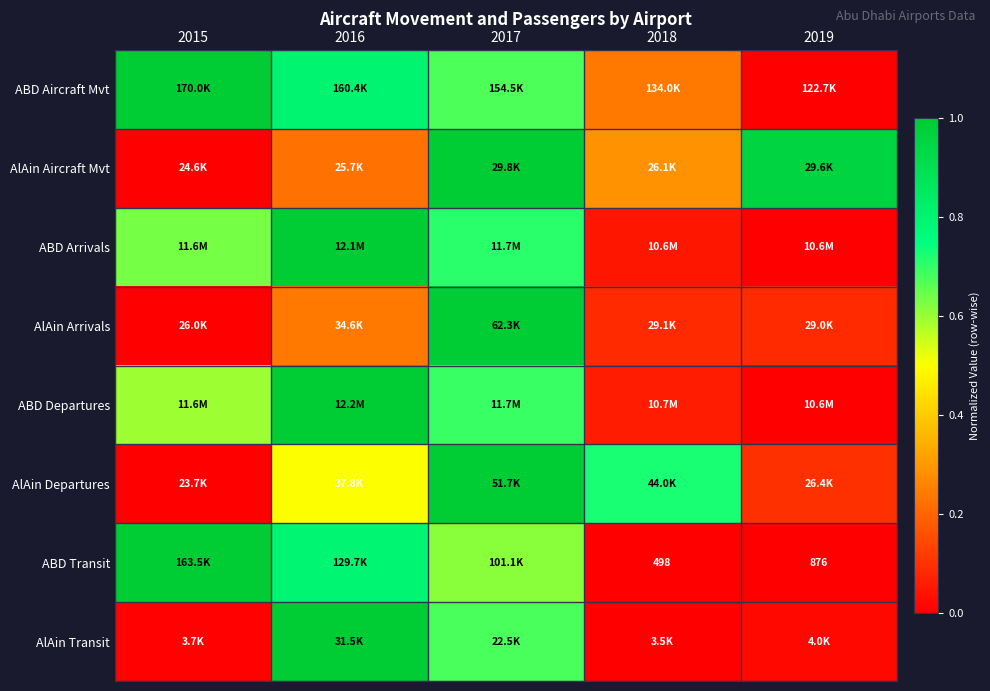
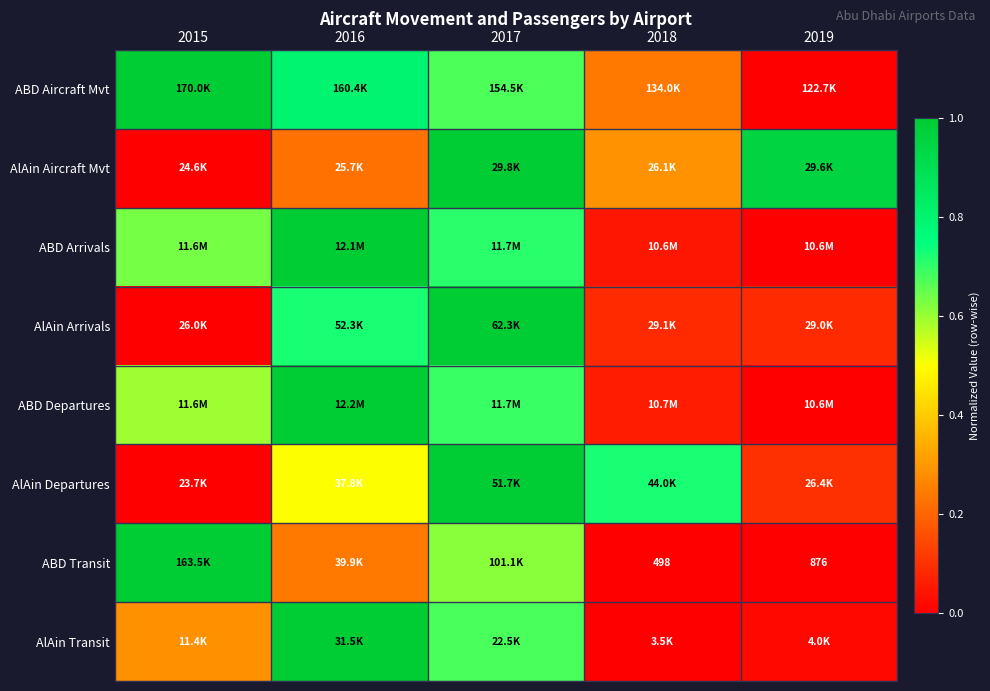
AlAin Arrivals, 2016: 34.6K -> 52.3K
ABD Transit, 2016: 129.7K -> 39.9K
AlAin Transit, 2015: 3.7K -> 11.4K
